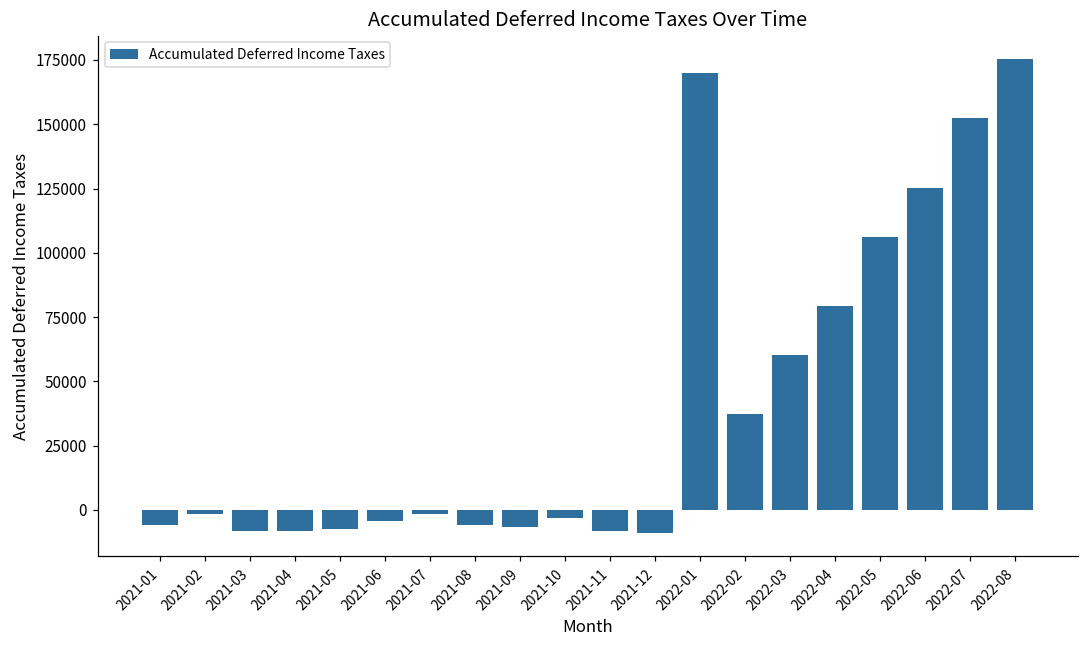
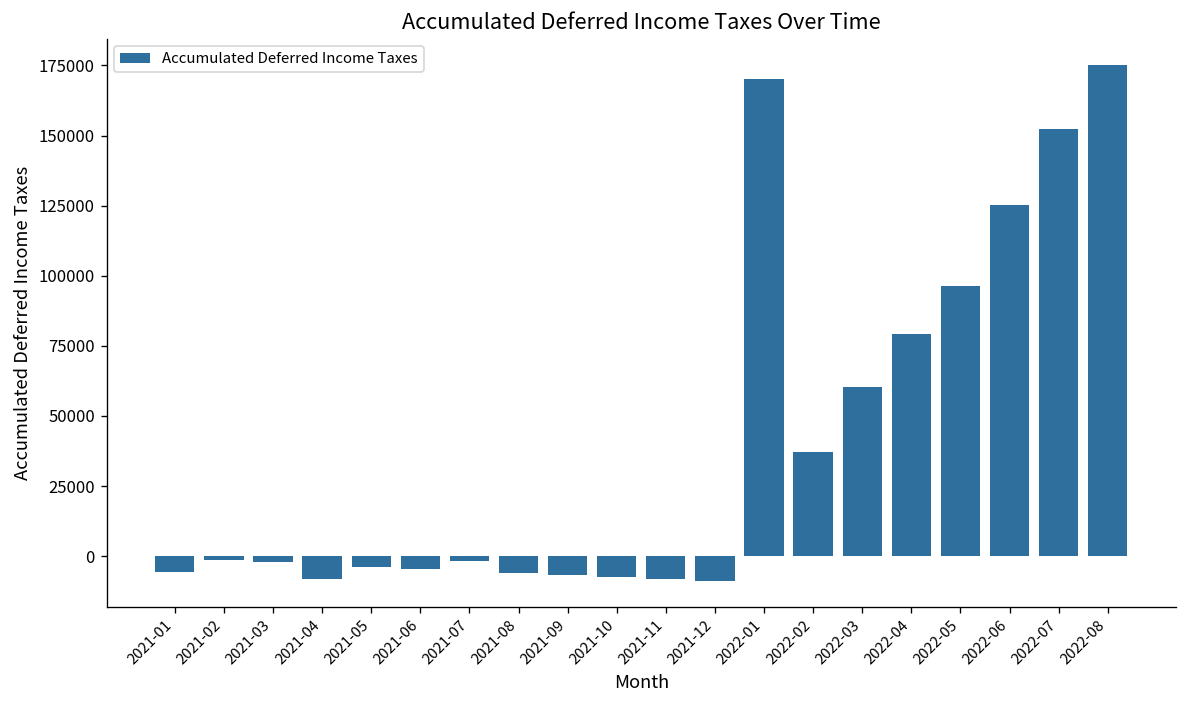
2021-03: -8000 -> -2000
2021-05: -8000 -> -4000
2021-10: -3000 -> -7000
2022-05: 106000 -> 96000
